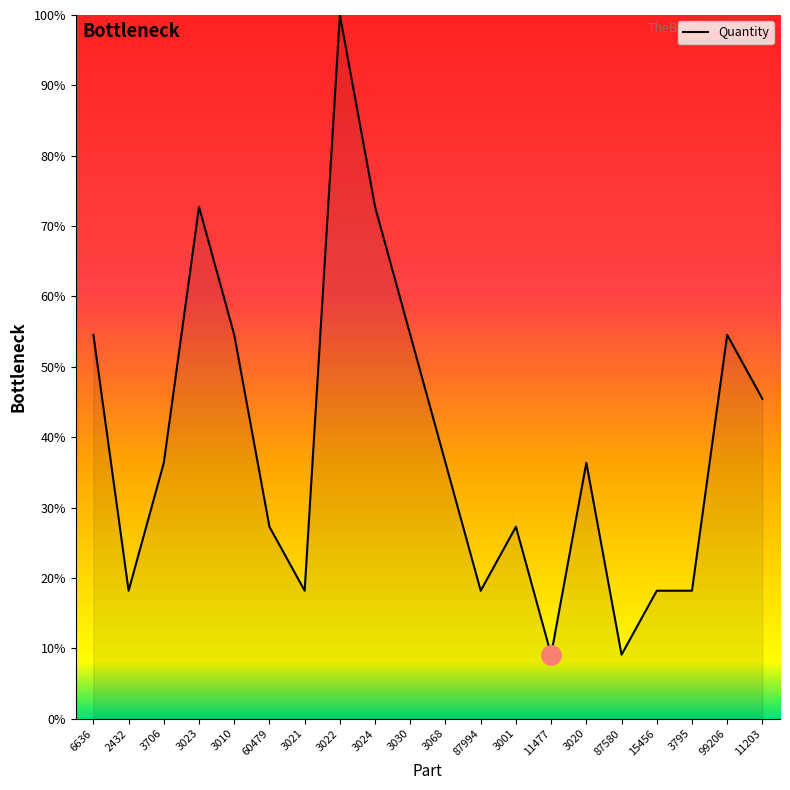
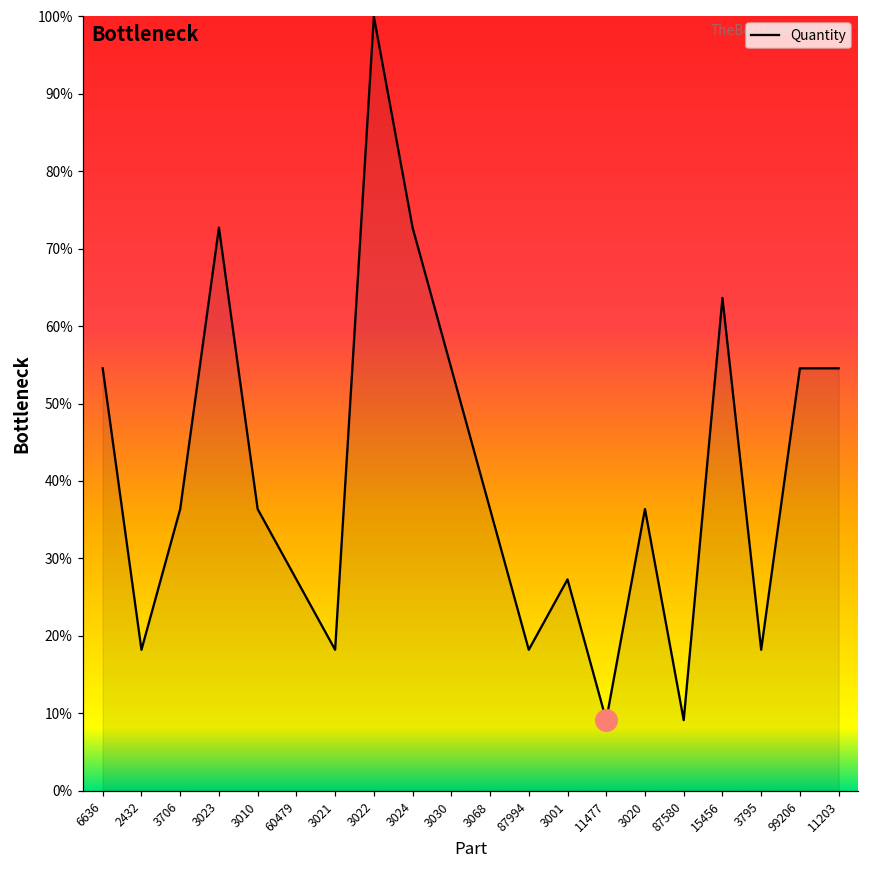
Quantity, 3010: 55% -> 36%
Quantity, 15456: 18% -> 64%
Quantity, 11203: 45% -> 55%
